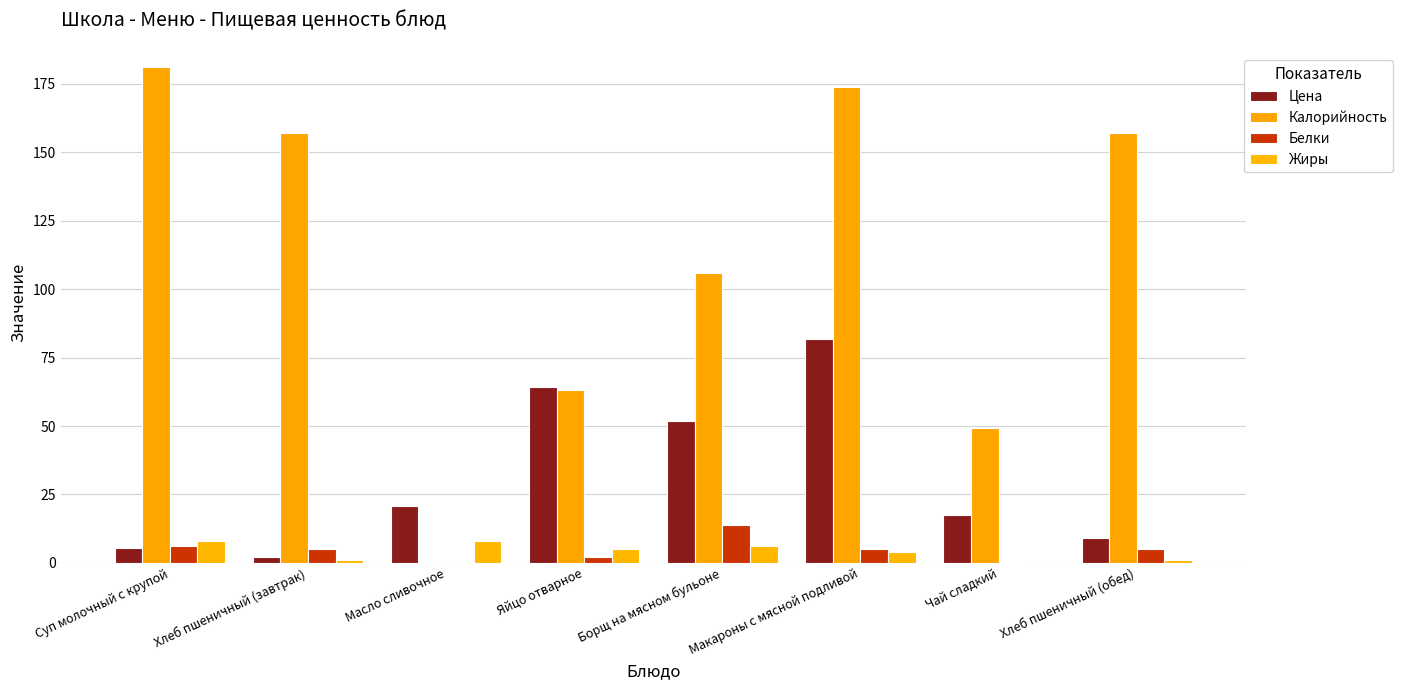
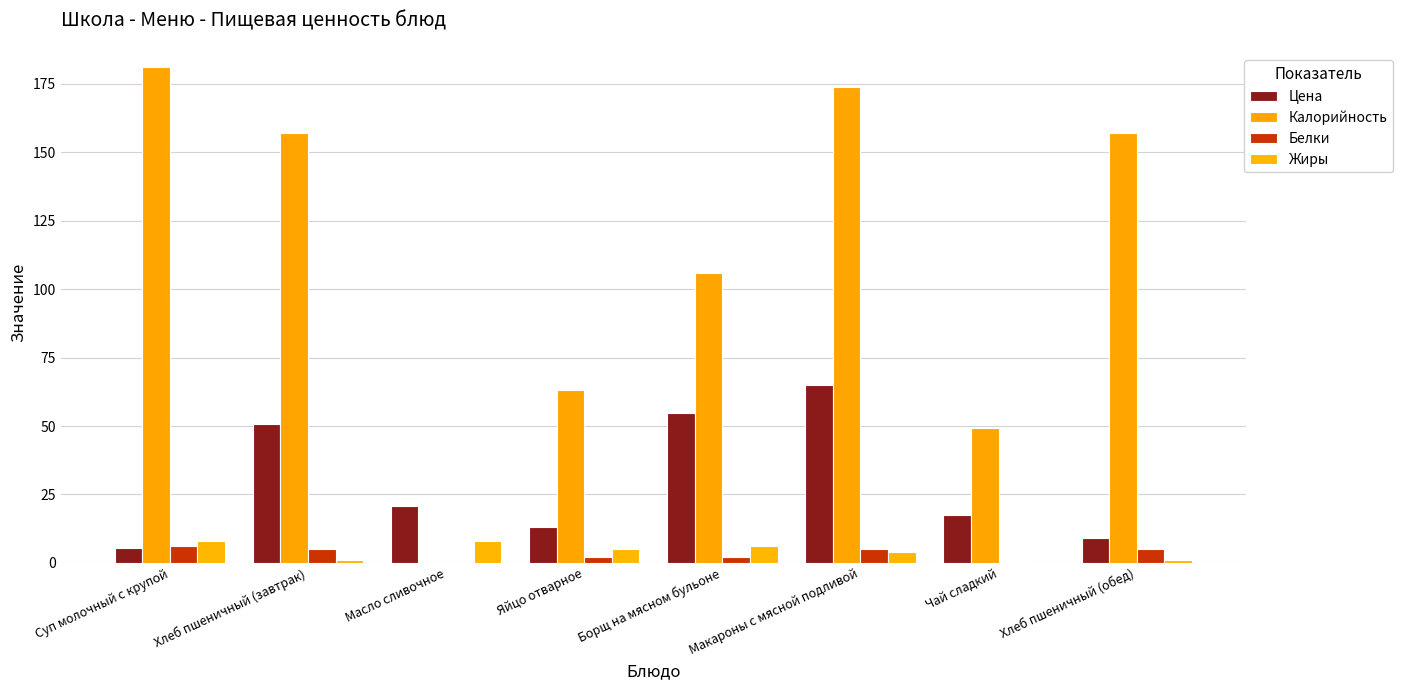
Цена, Хлеб пшеничный (завтрак): 2 -> 51
Цена, Яйцо отварное: 64 -> 13
Цена, Борщ на мясном бульоне: 52 -> 55
Белки, Борщ на мясном бульоне: 14 -> 2
Цена, Макароны с мясной подливой: 82 -> 65
